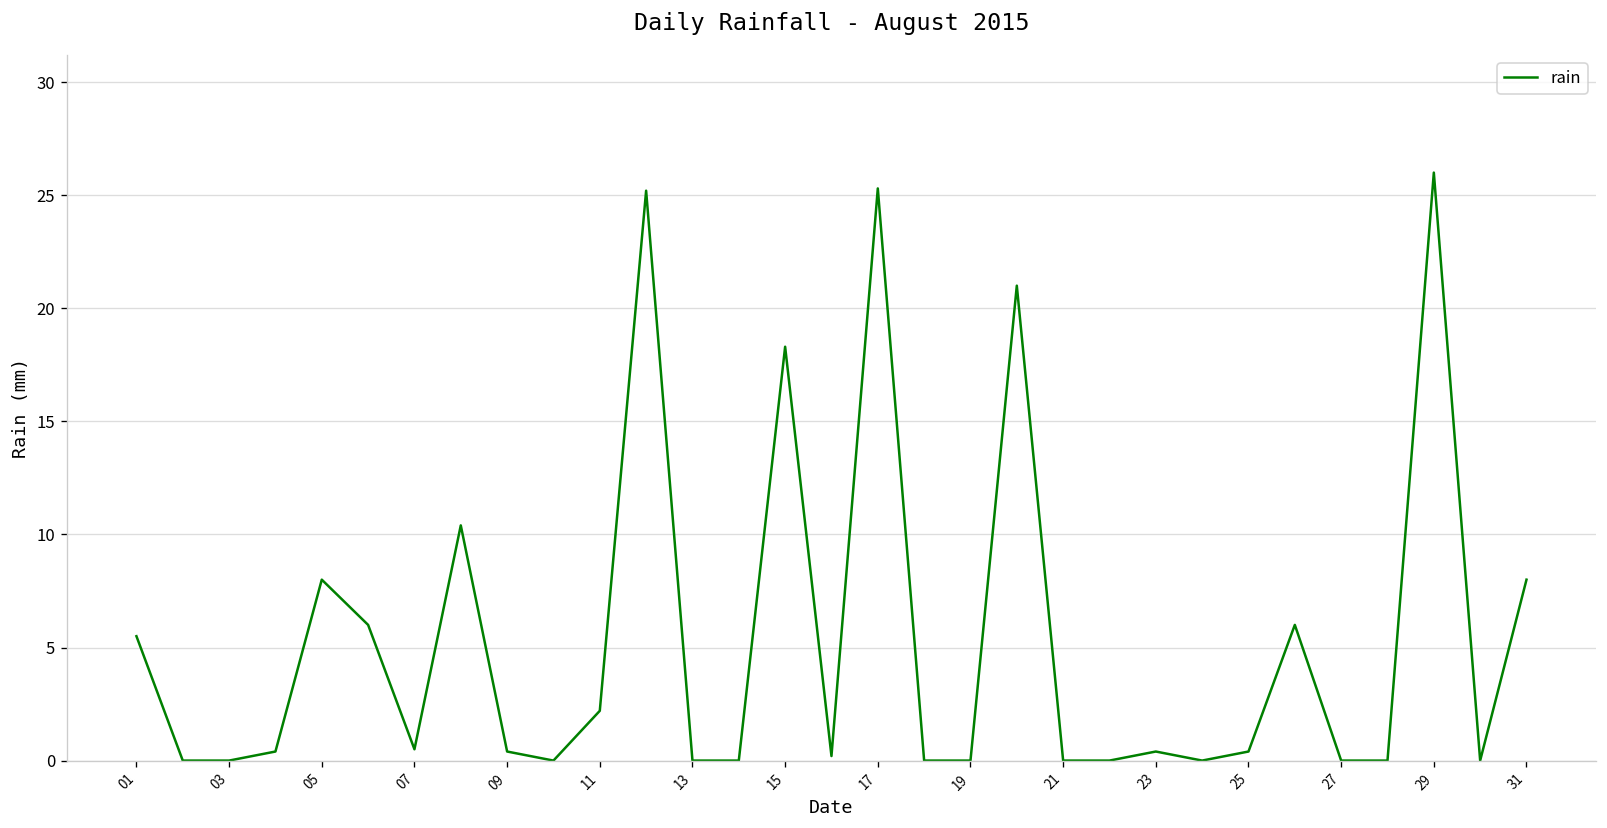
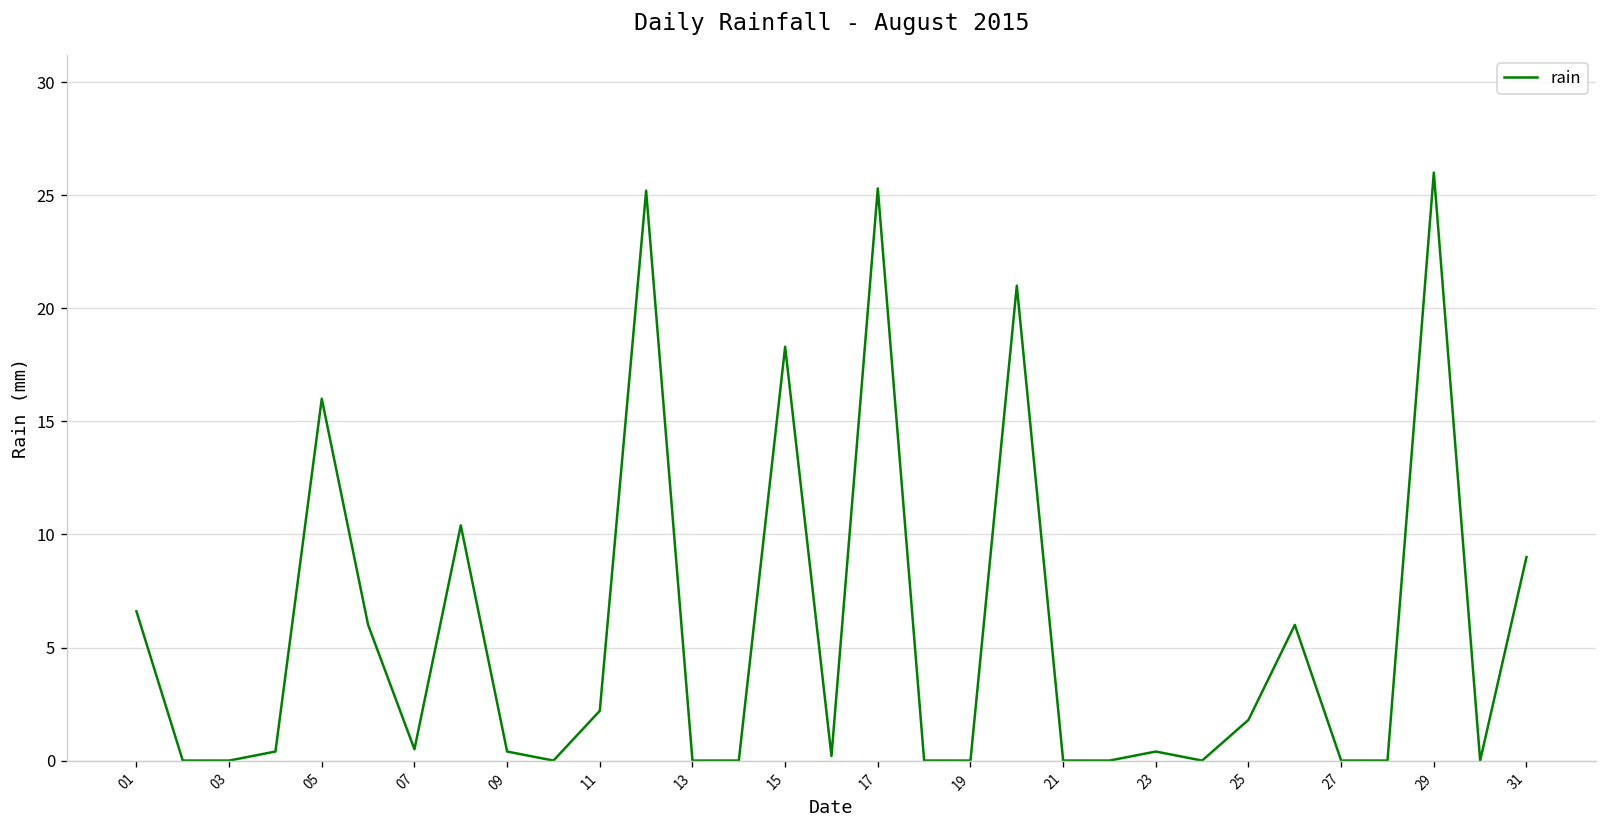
01: 5.5 -> 6.6
05: 8 -> 16
25: 0.4 -> 1.8
31: 8 -> 9
